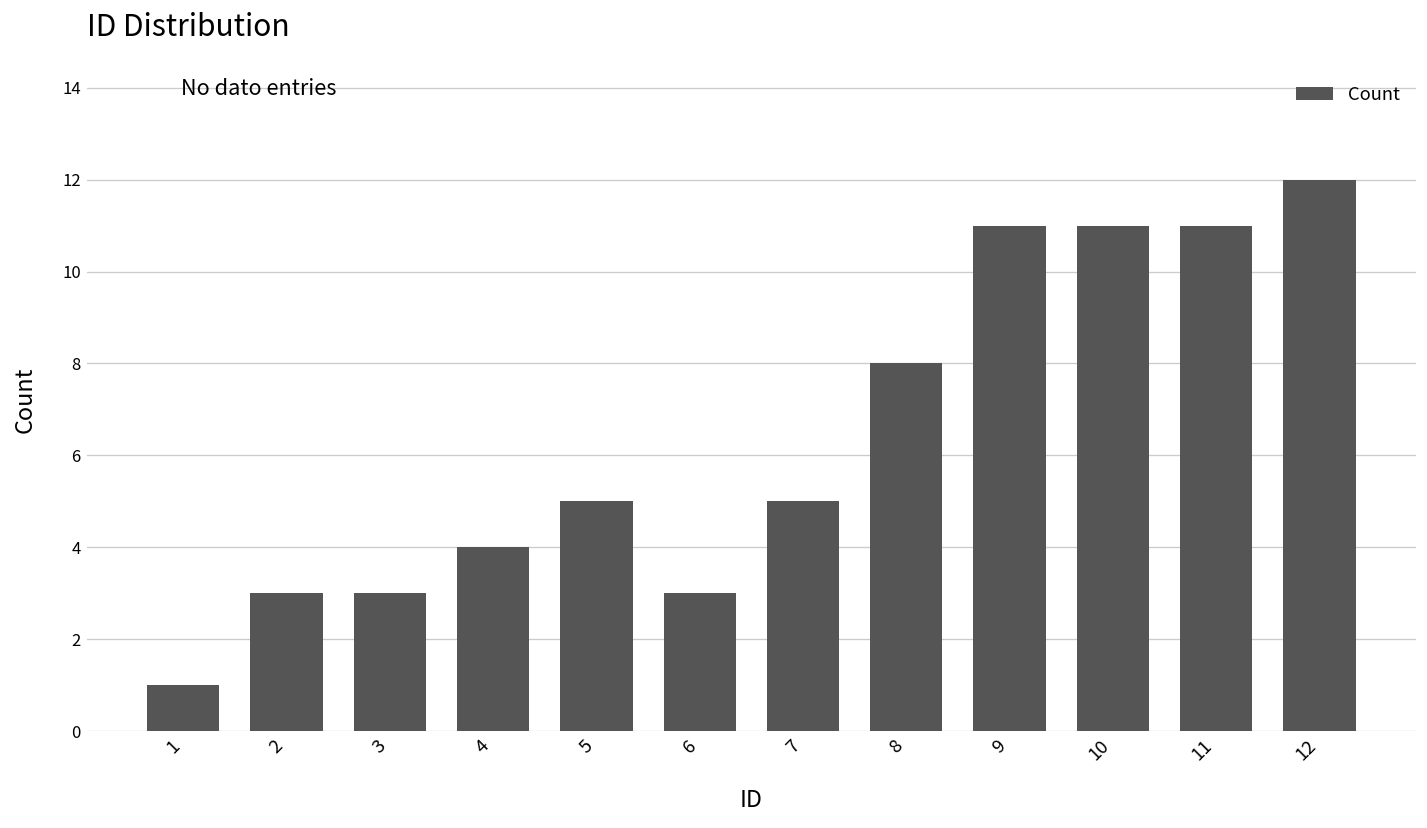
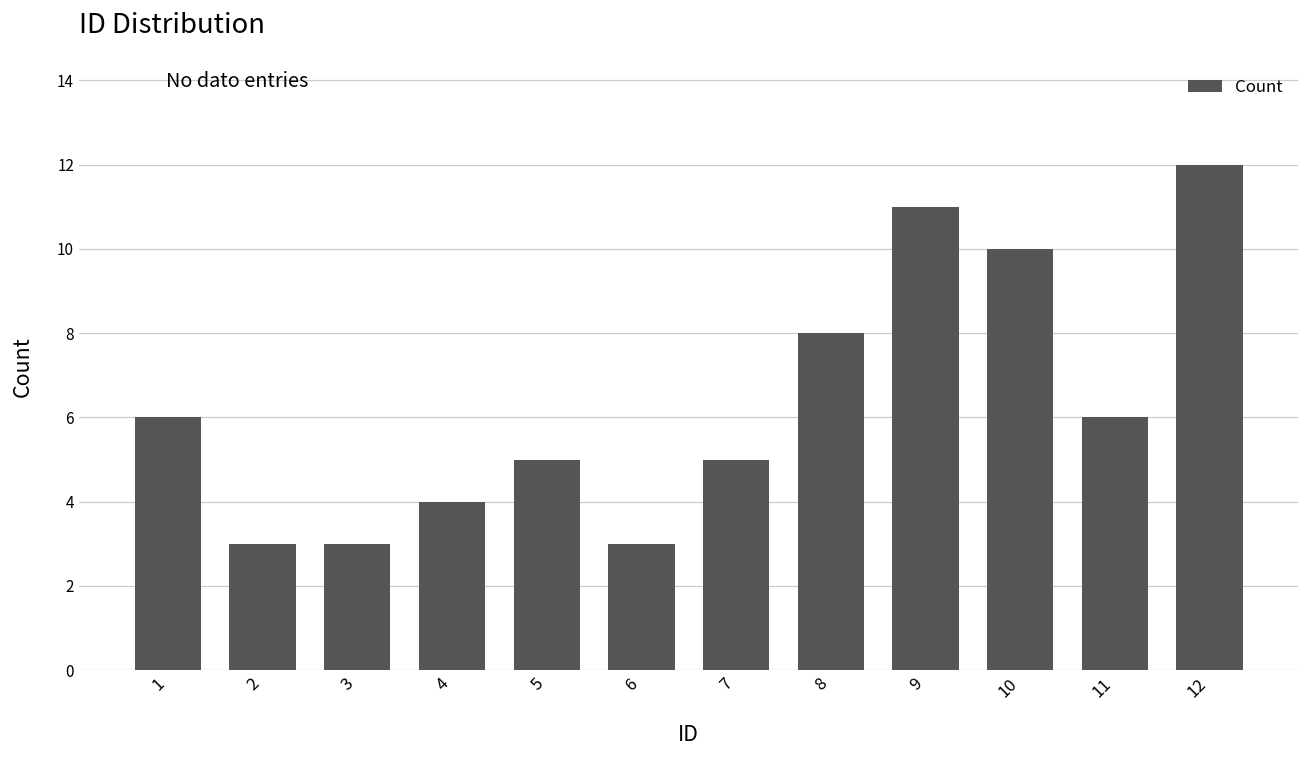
1: 1 -> 6
10: 11 -> 10
11: 11 -> 6
